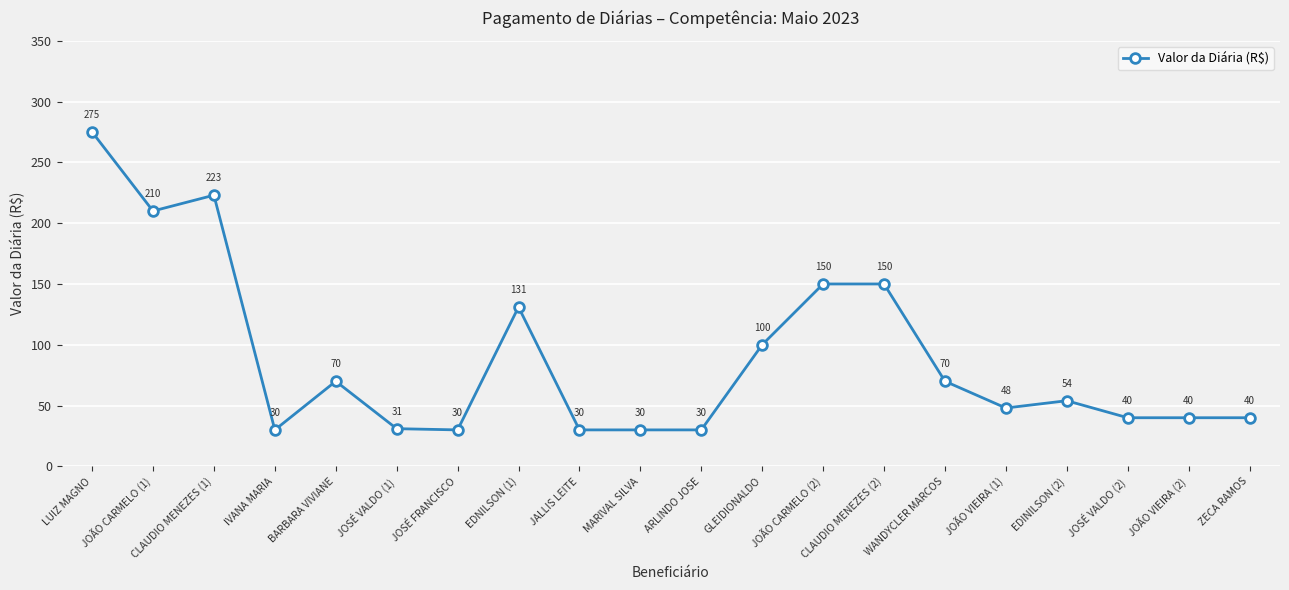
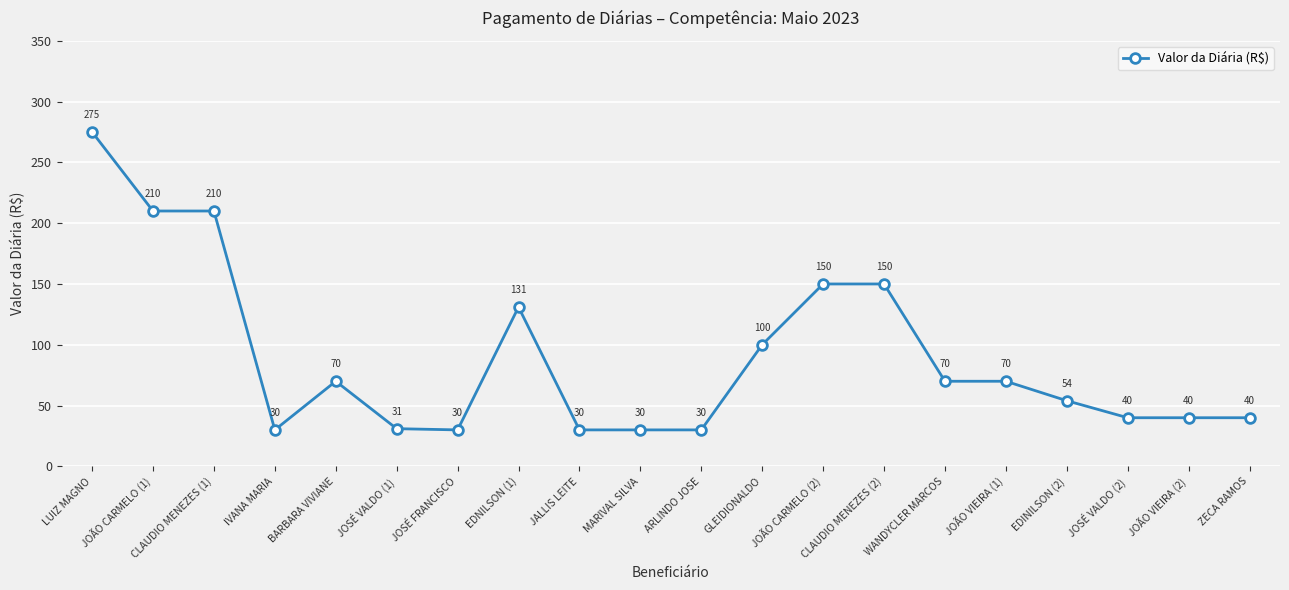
CLAUDIO MENEZES (1): 223 -> 210
JOÃO VIEIRA (1): 48 -> 70
